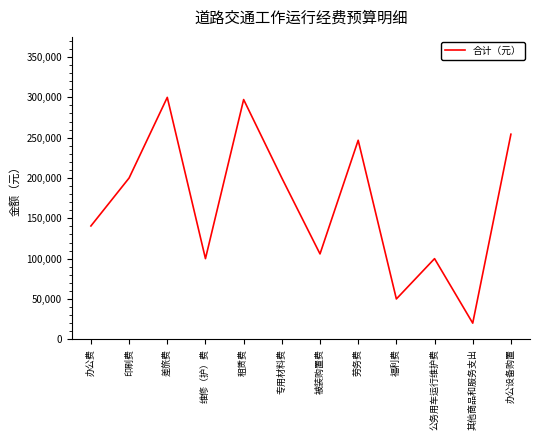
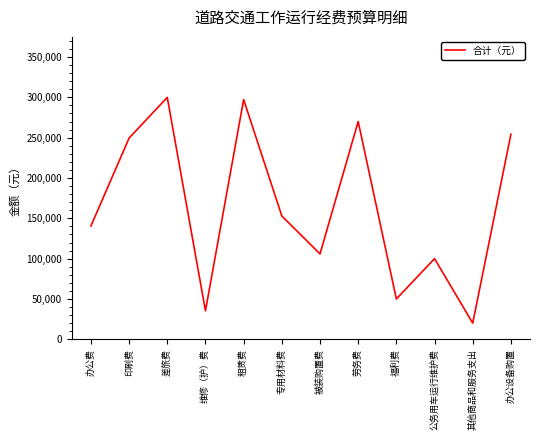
印刷费: 200,000 -> 250,000
维修（护）费: 100,000 -> 40,000
专用材料费: 200,000 -> 150,000
劳务费: 250,000 -> 270,000
